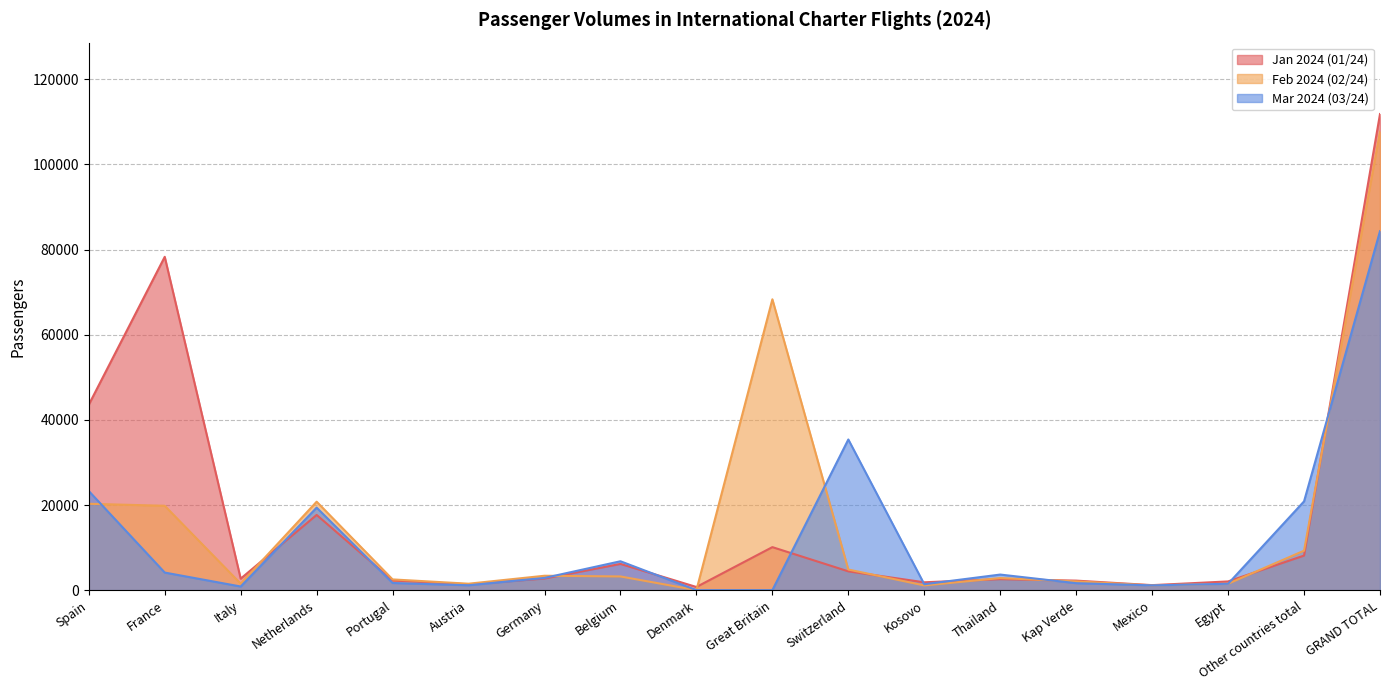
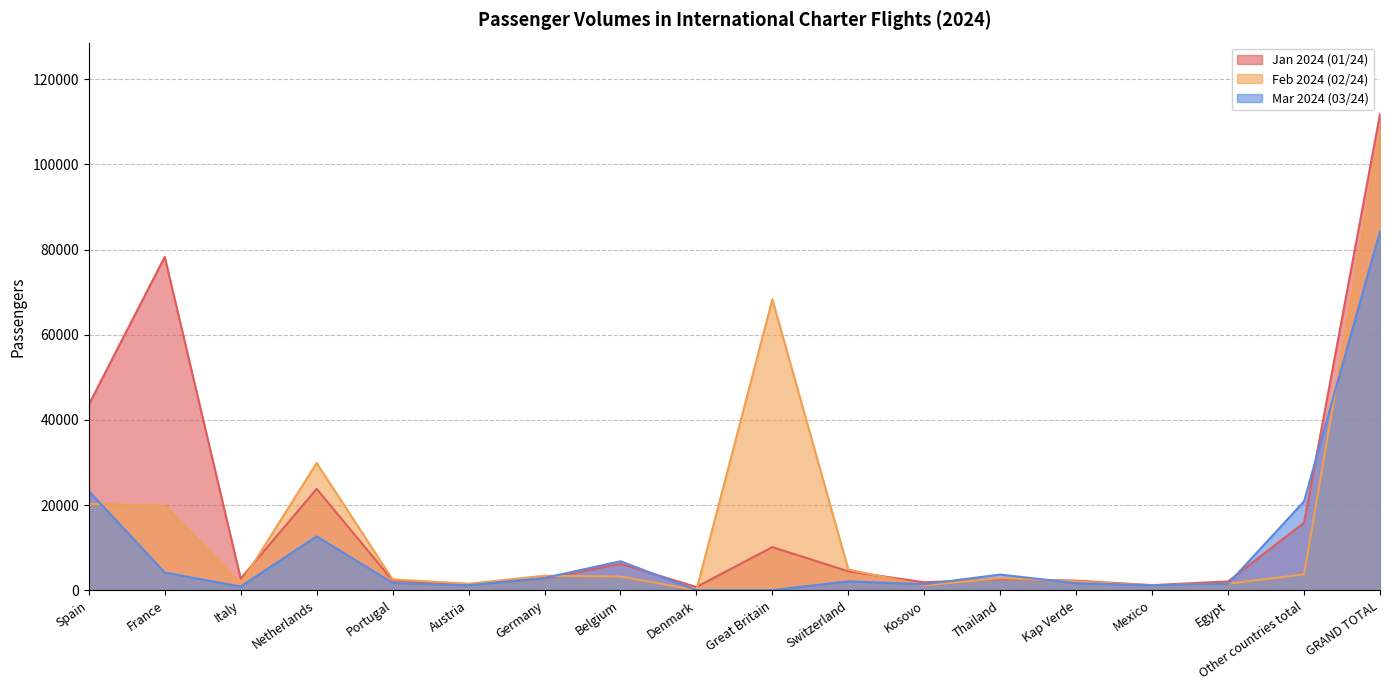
Jan 2024 (01/24), Netherlands: 18000 -> 24000
Feb 2024 (02/24), Netherlands: 21000 -> 30000
Mar 2024 (03/24), Netherlands: 19000 -> 13000
Mar 2024 (03/24), Switzerland: 35000 -> 2000
Jan 2024 (01/24), Other countries total: 8000 -> 16000
Feb 2024 (02/24), Other countries total: 9000 -> 4000
